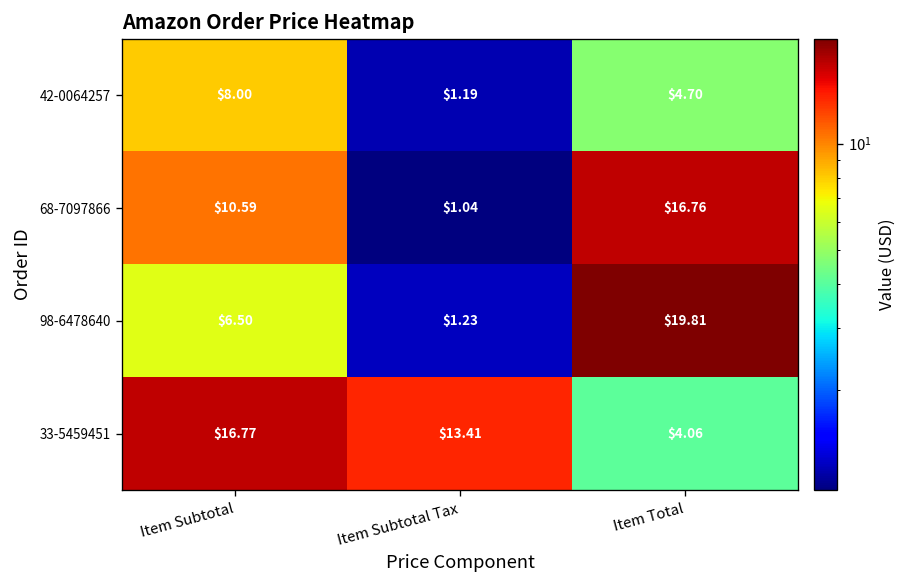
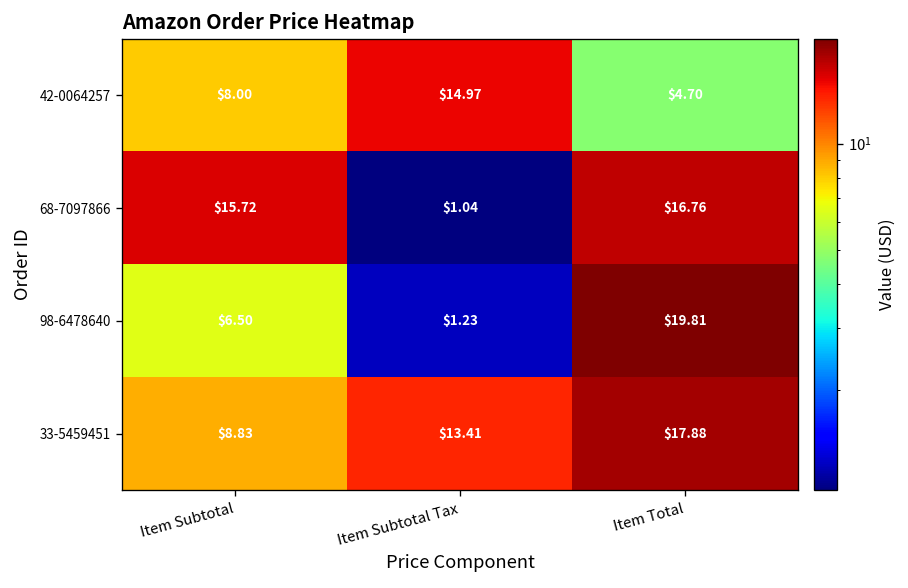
42-0064257, Item Subtotal Tax: $1.19 -> $14.97
68-7097866, Item Subtotal: $10.59 -> $15.72
33-5459451, Item Subtotal: $16.77 -> $8.83
33-5459451, Item Total: $4.06 -> $17.88
